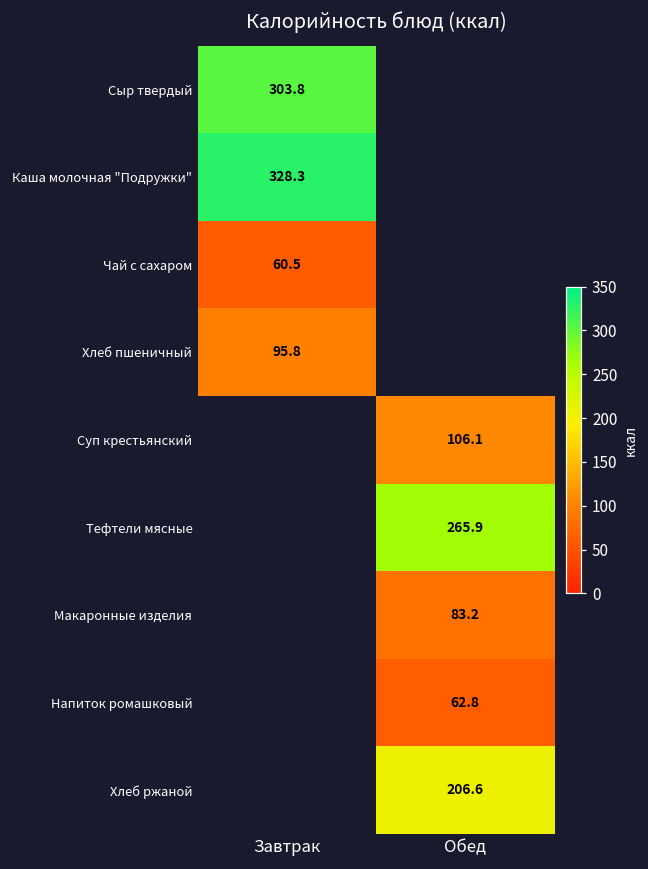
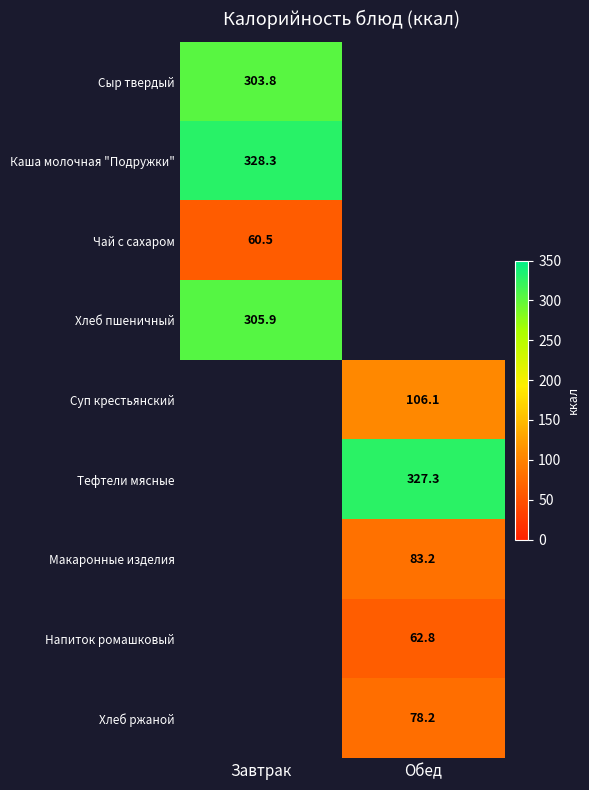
Хлеб пшеничный, Завтрак: 95.8 -> 305.9
Тефтели мясные, Обед: 265.9 -> 327.3
Хлеб ржаной, Обед: 206.6 -> 78.2
